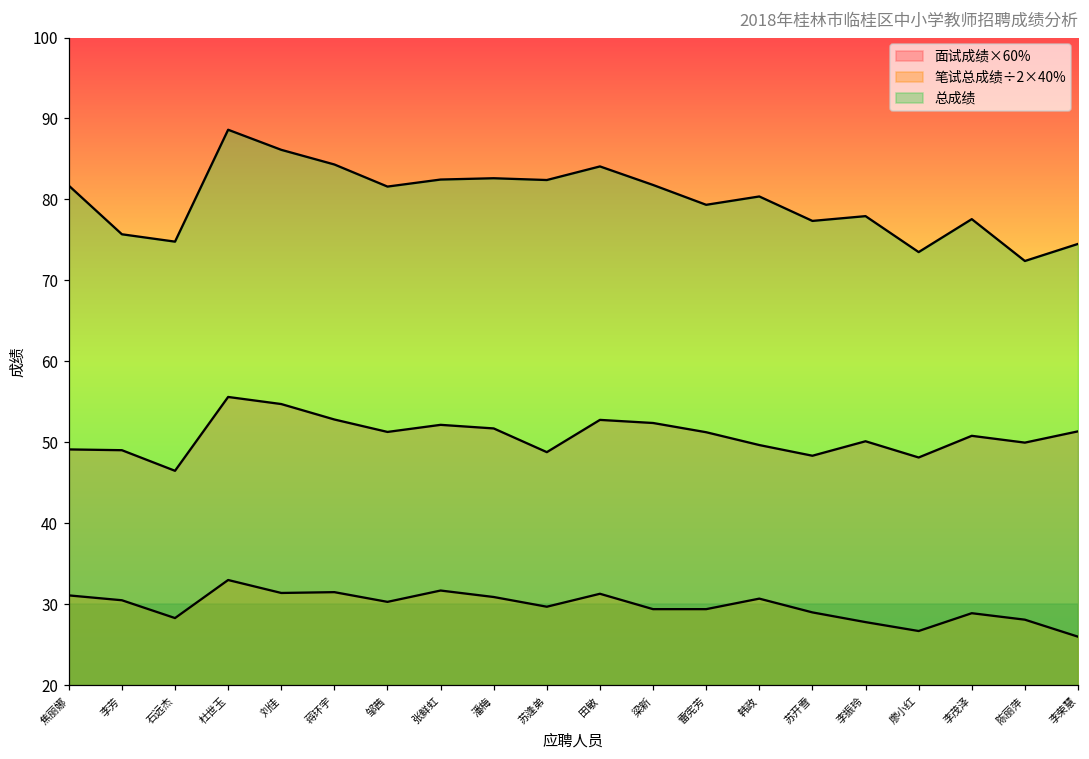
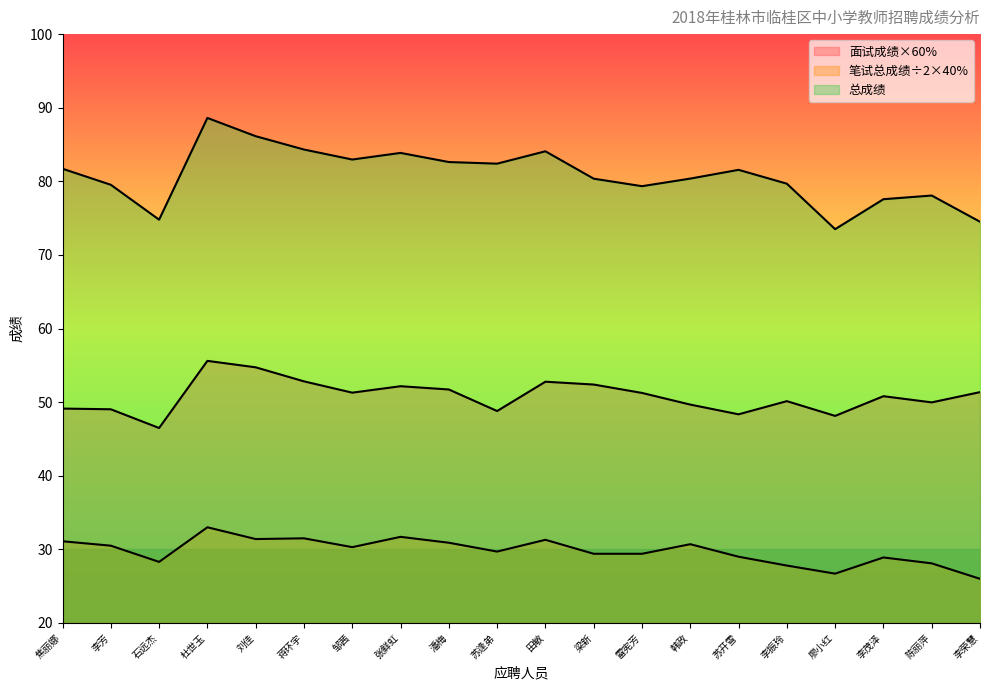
总成绩, 李芳: 76 -> 80
总成绩, 邹茜: 82 -> 83
总成绩, 张鲜虹: 82 -> 84
总成绩, 梁新: 82 -> 80
总成绩, 苏开雪: 77 -> 82
总成绩, 李振玲: 78 -> 80
总成绩, 陈丽萍: 72 -> 78
